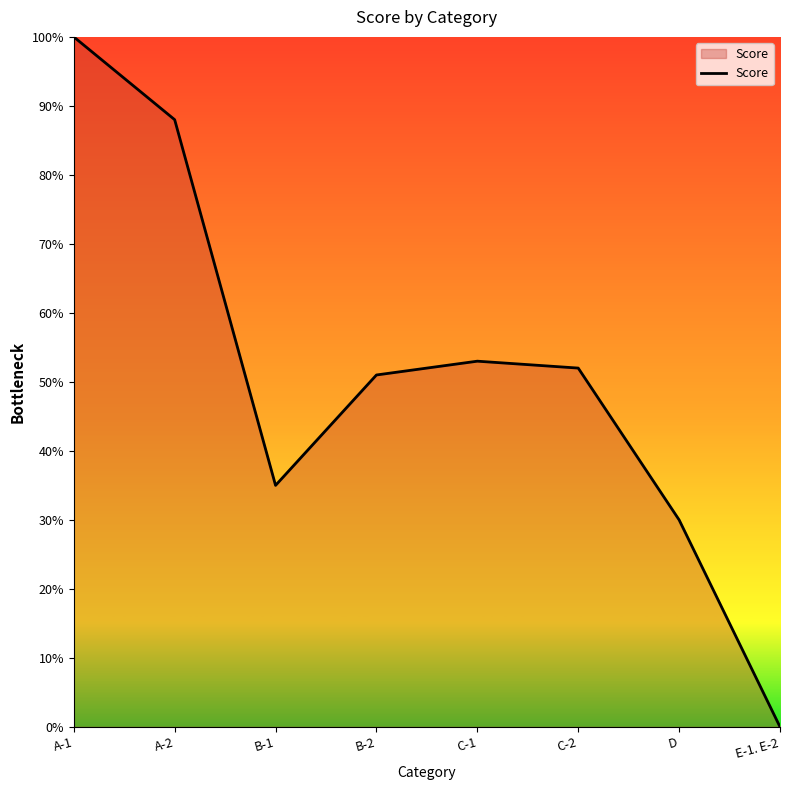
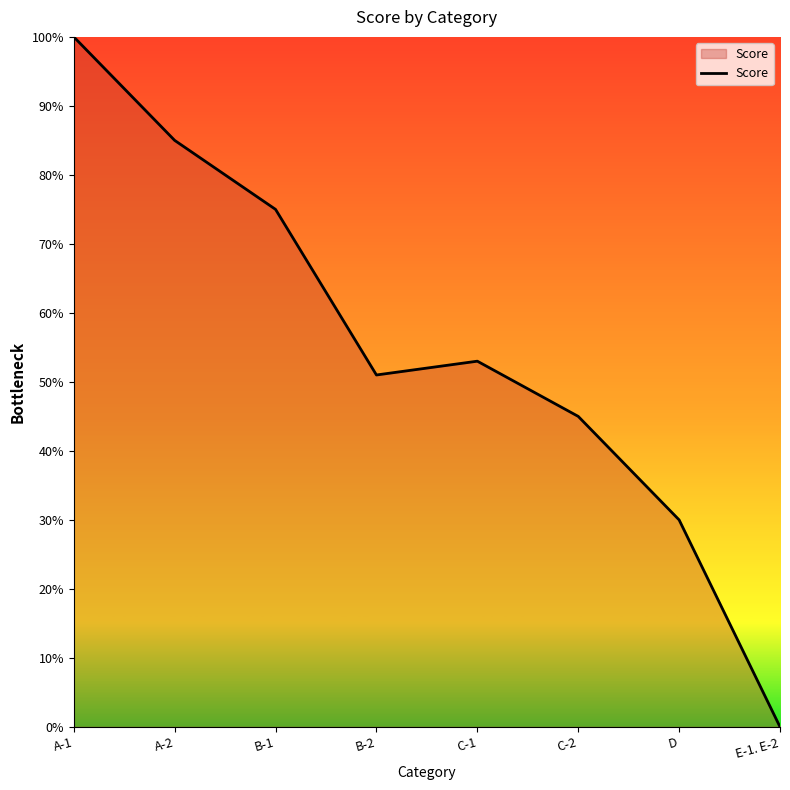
A-2: 88% -> 85%
B-1: 35% -> 75%
C-2: 52% -> 45%
